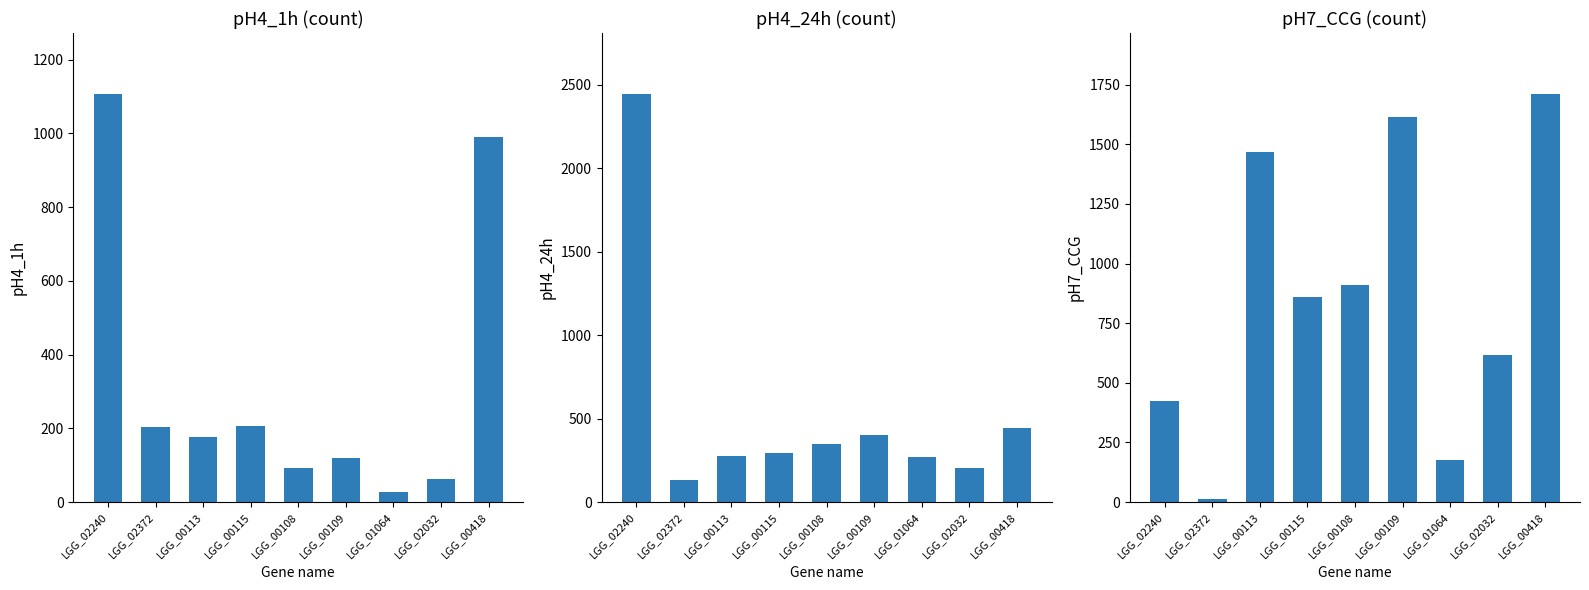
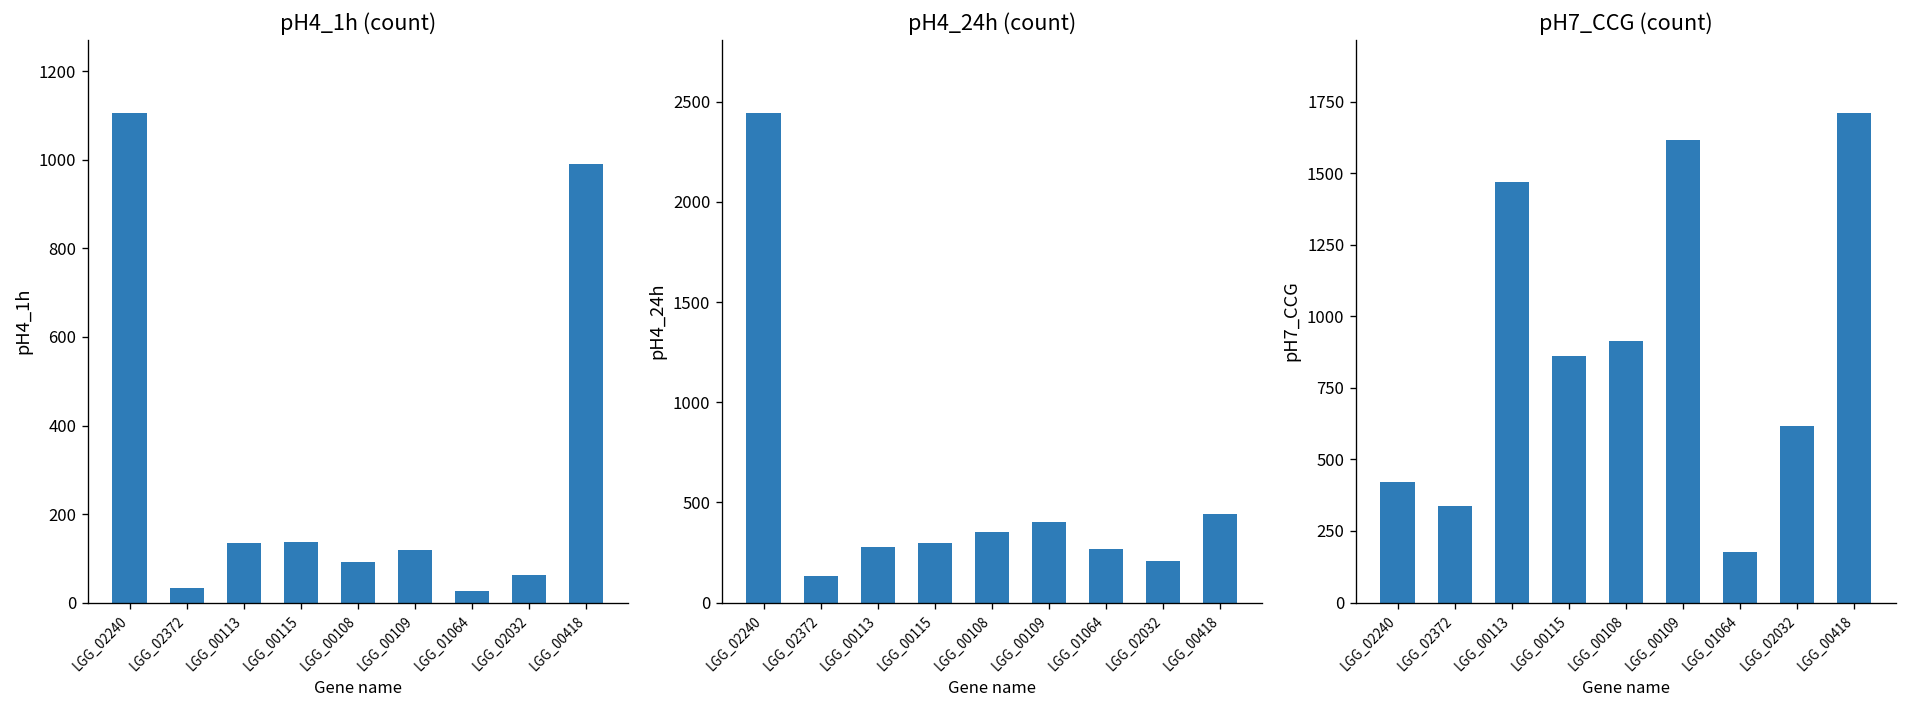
pH4_1h (count), LGG_02372: 200 -> 30
pH4_1h (count), LGG_00113: 180 -> 140
pH4_1h (count), LGG_00115: 210 -> 140
pH7_CCG (count), LGG_02372: 10 -> 340
